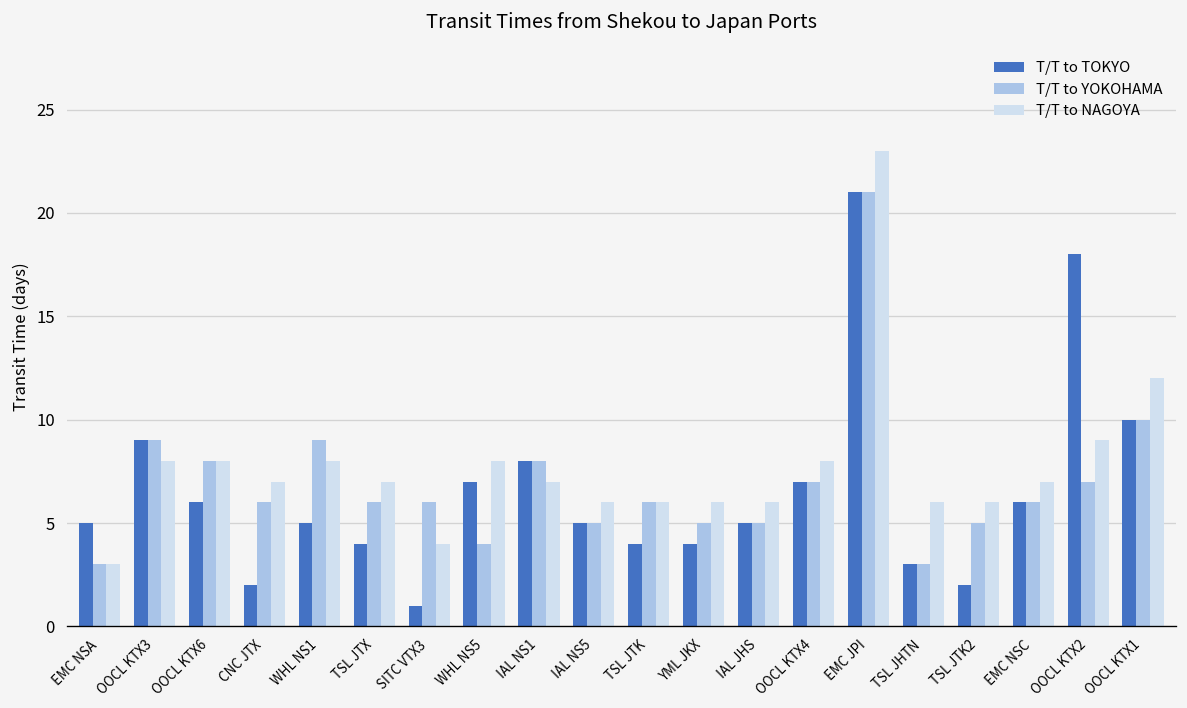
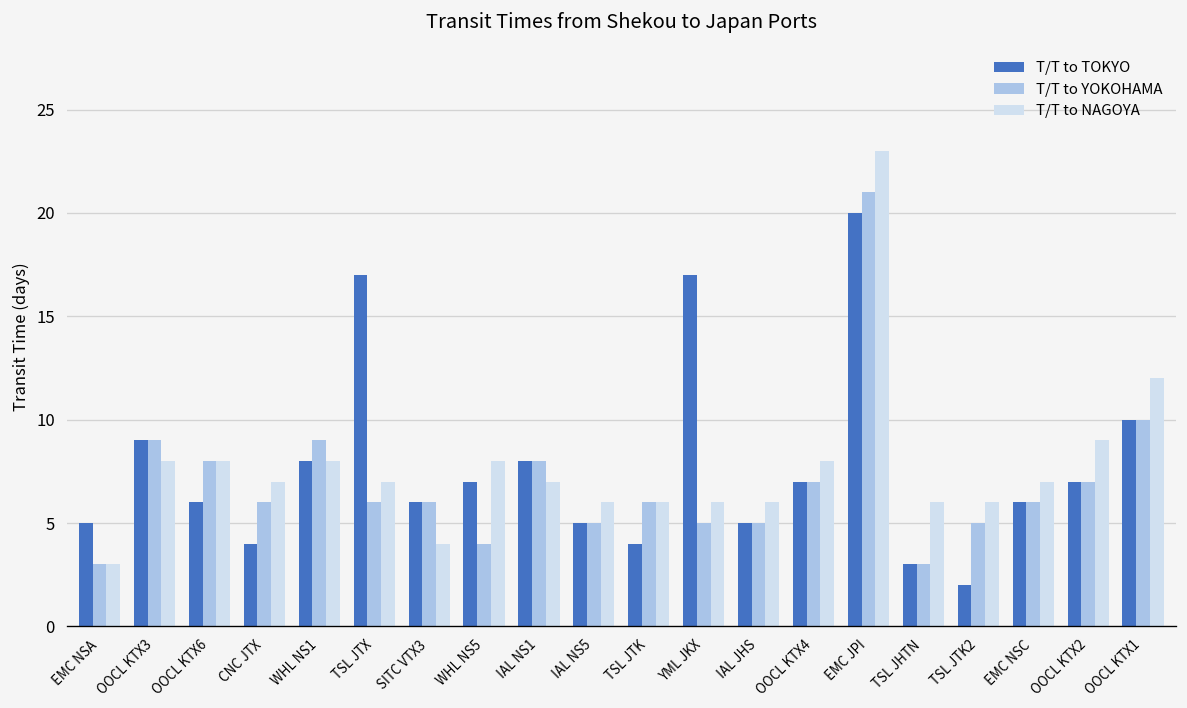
T/T to TOKYO, CNC JTX: 2 -> 4
T/T to TOKYO, WHL NS1: 5 -> 8
T/T to TOKYO, TSL JTX: 4 -> 17
T/T to TOKYO, SITC VTX3: 1 -> 6
T/T to TOKYO, YML JKX: 4 -> 17
T/T to TOKYO, EMC JPI: 21 -> 20
T/T to TOKYO, OOCL KTX2: 18 -> 7
